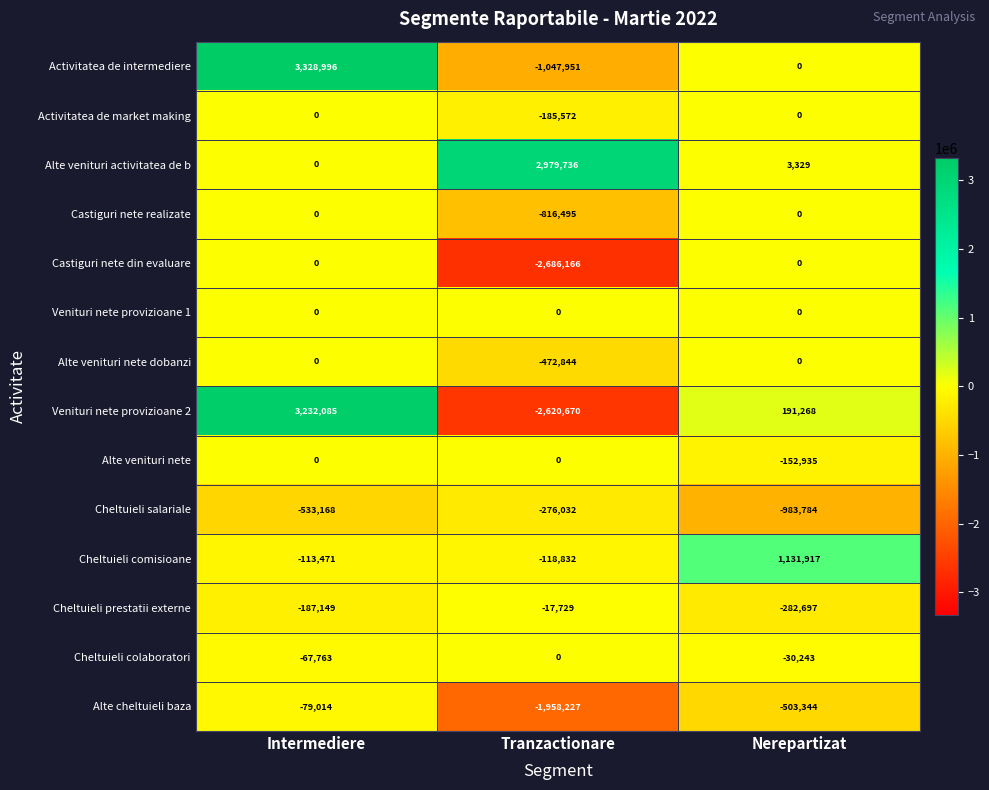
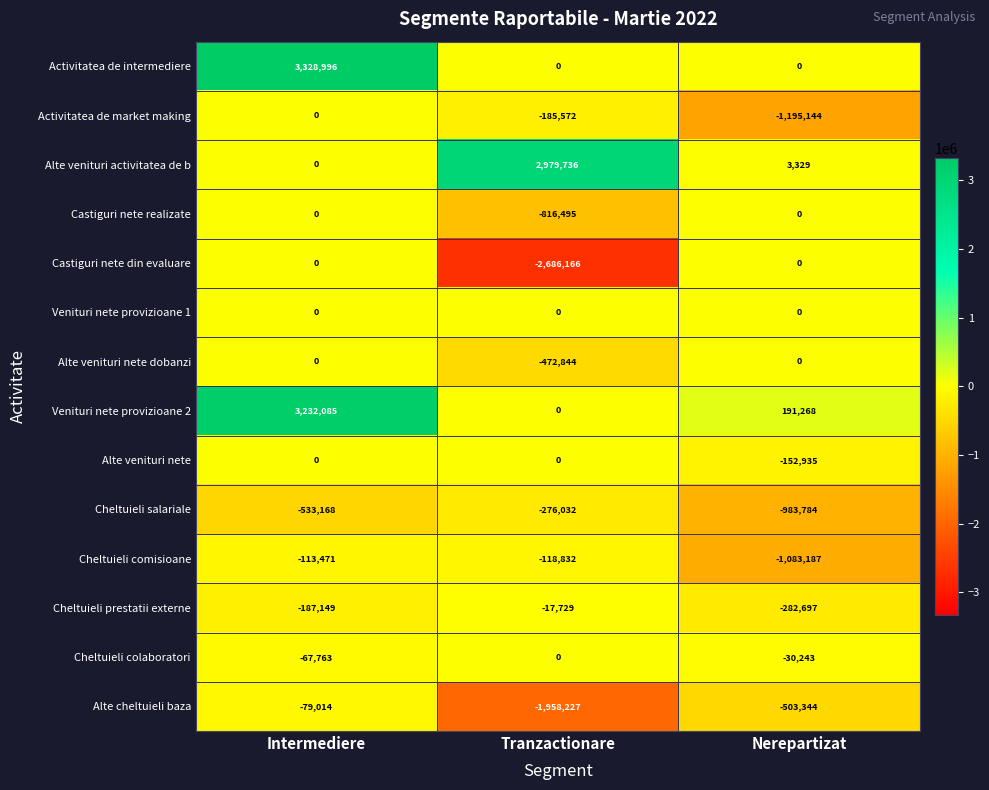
Activitatea de intermediere, Tranzactionare: -1,047,951 -> 0
Activitatea de market making, Nerepartizat: 0 -> -1,195,144
Venituri nete provizioane 2, Tranzactionare: -2,620,670 -> 0
Cheltuieli comisioane, Nerepartizat: 1,131,917 -> -1,083,187
